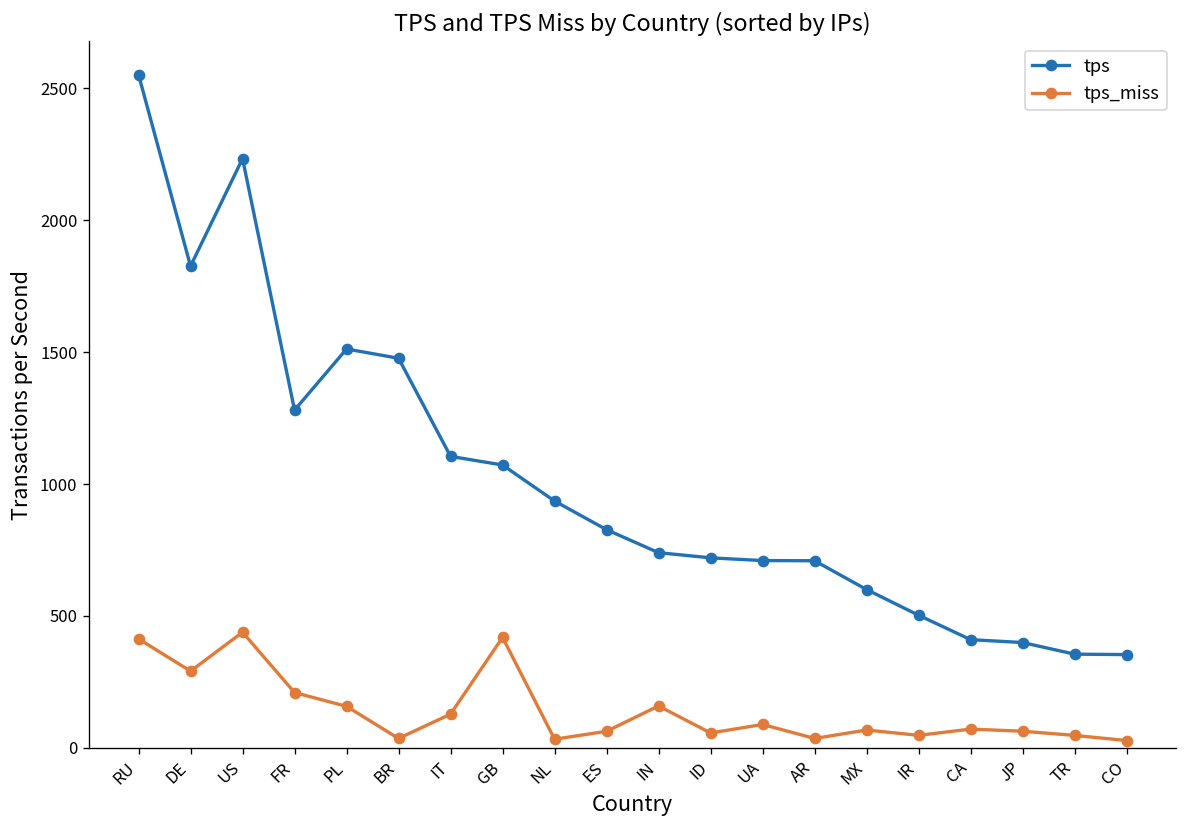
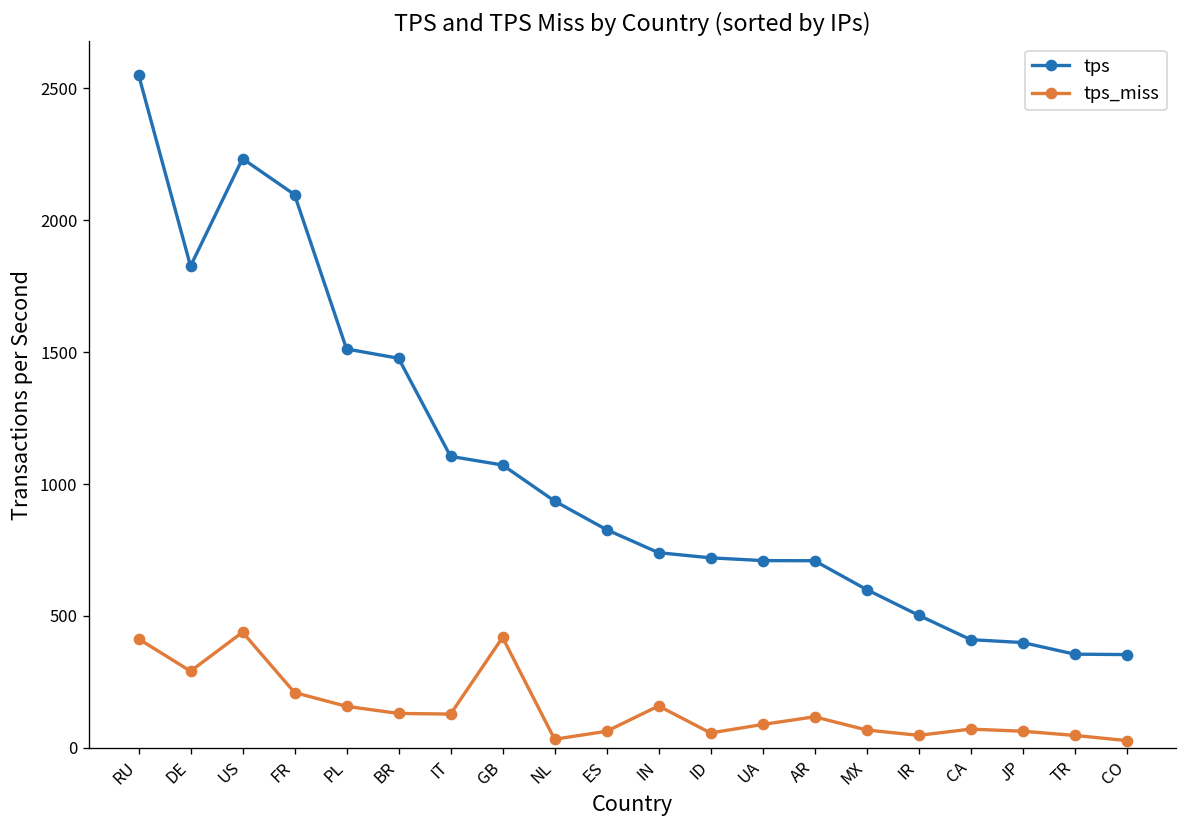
tps, FR: 1280 -> 2100
tps_miss, BR: 40 -> 130
tps_miss, AR: 40 -> 120
